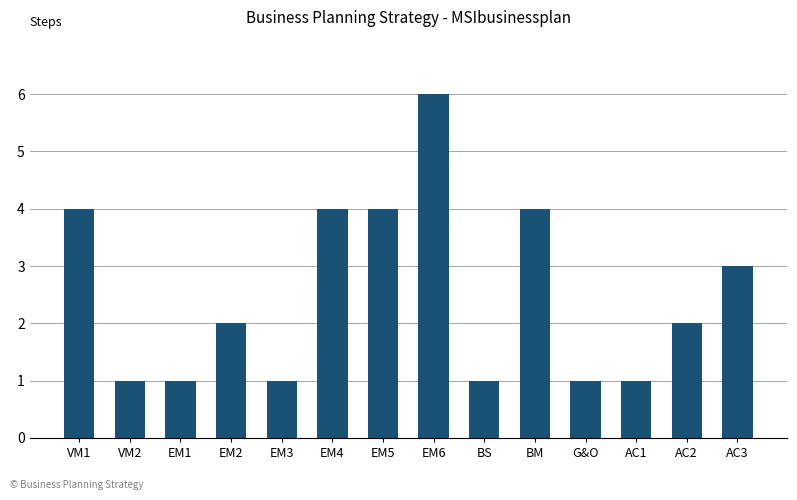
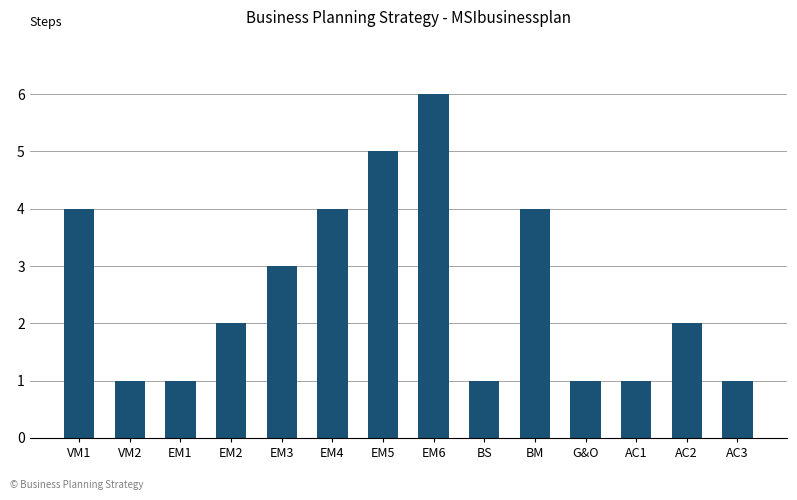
EM3: 1 -> 3
EM5: 4 -> 5
AC3: 3 -> 1
